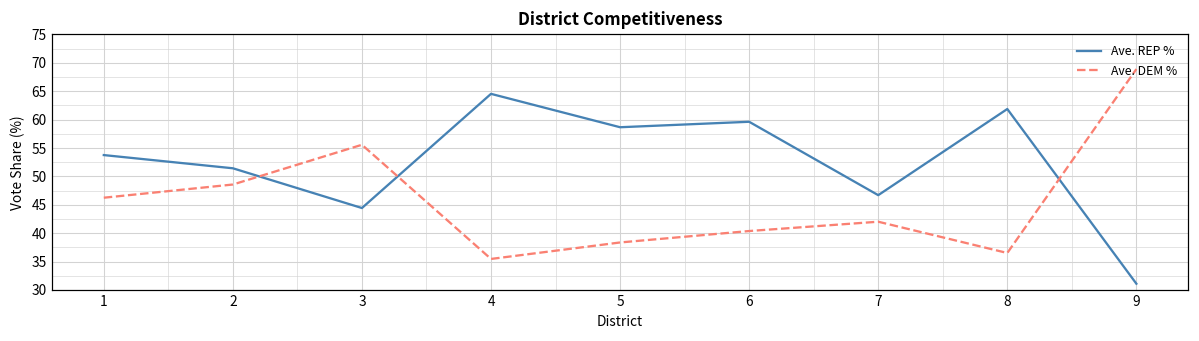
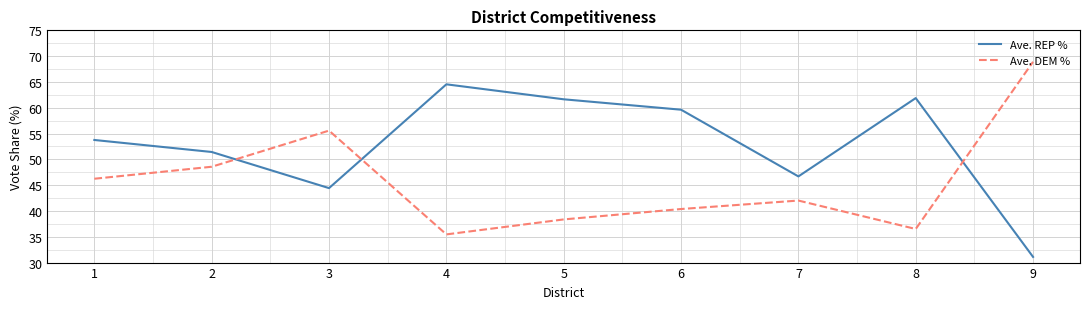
Ave. REP %, 5: 59 -> 62
